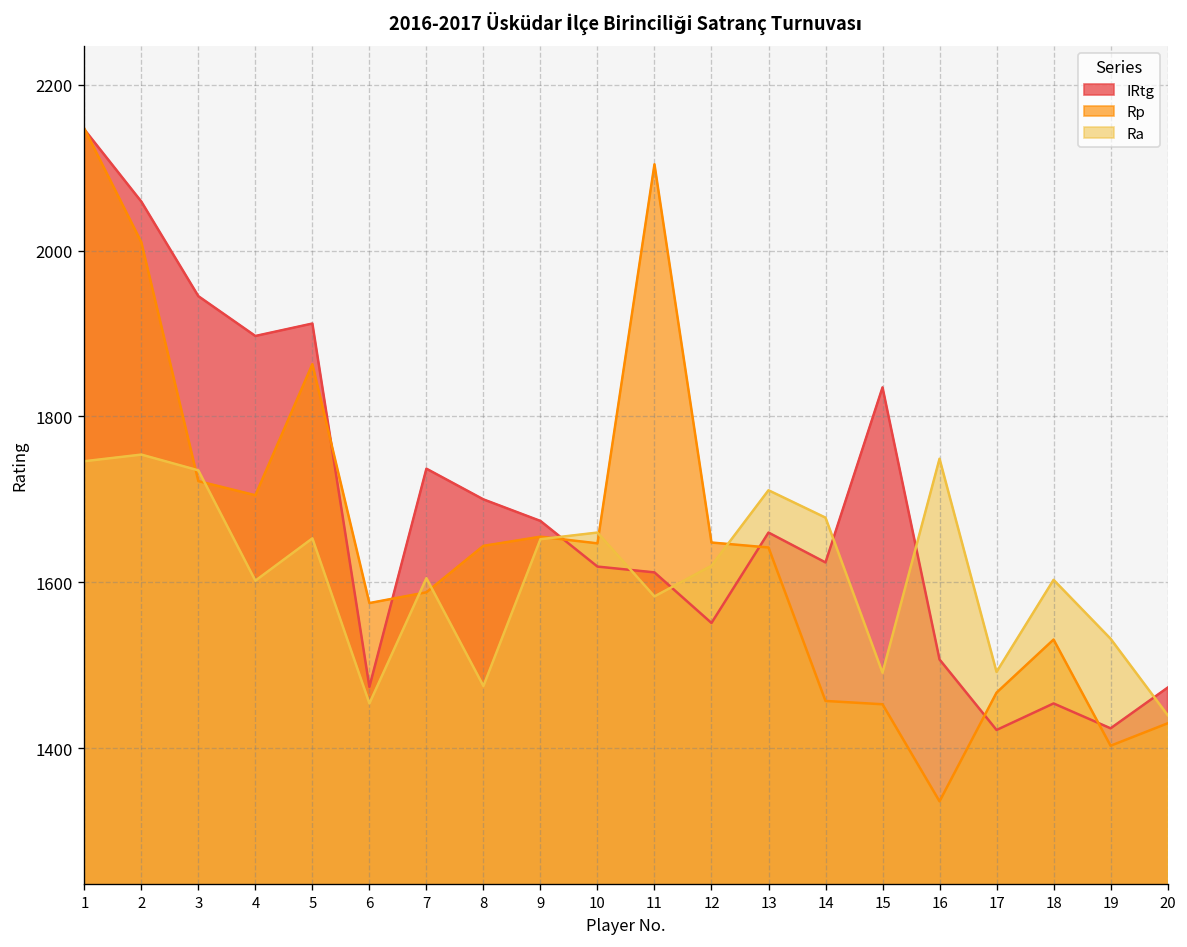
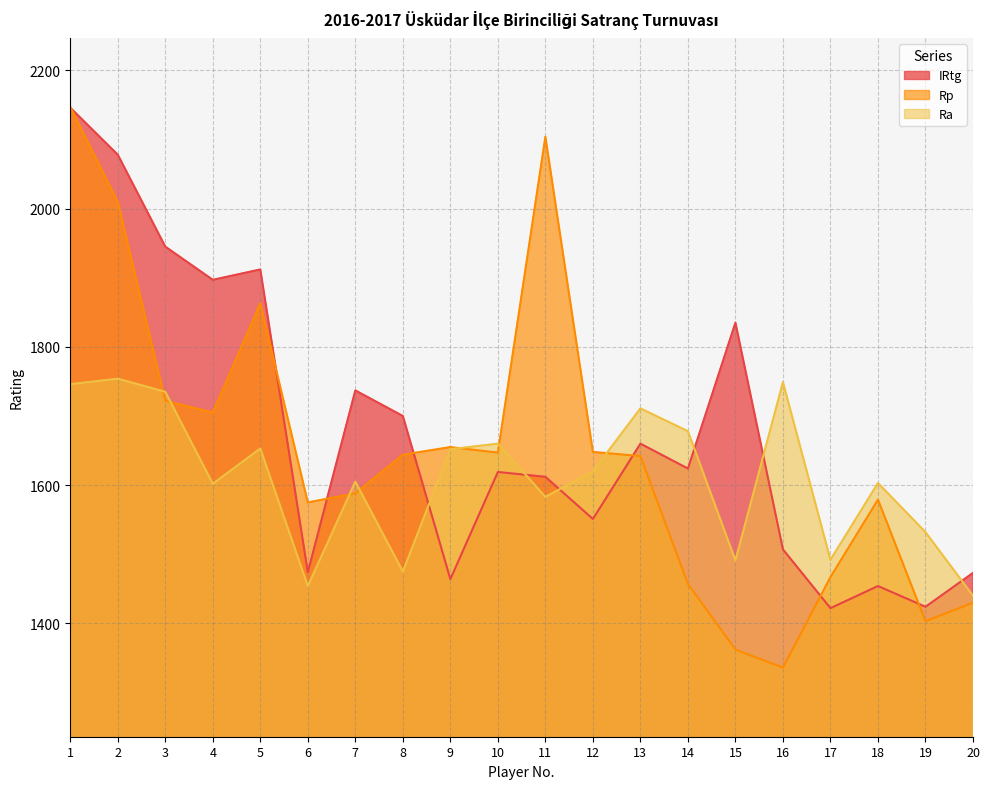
IRtg, 2: 2060 -> 2080
IRtg, 9: 1670 -> 1460
Rp, 15: 1450 -> 1360
Rp, 18: 1530 -> 1580
